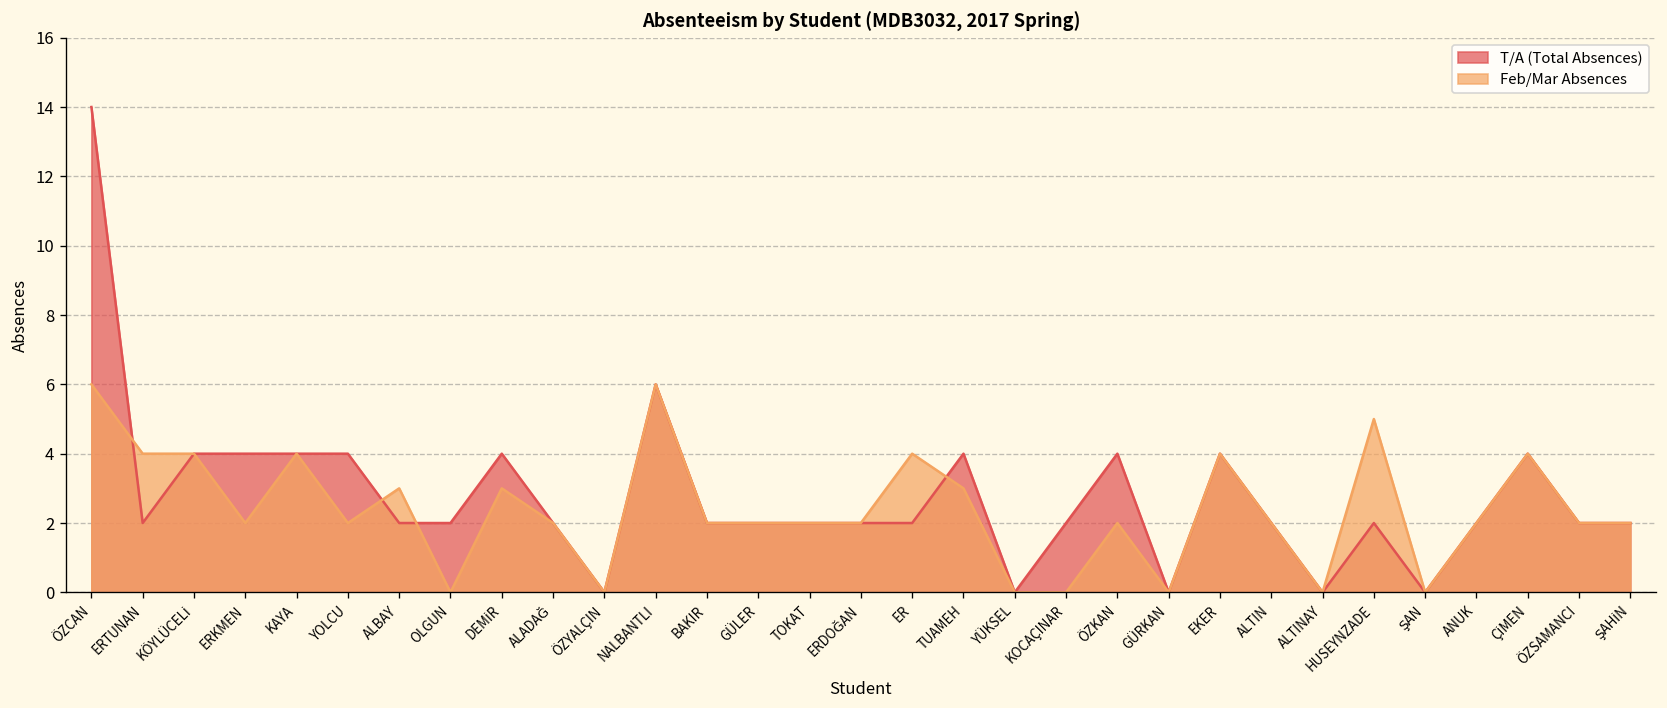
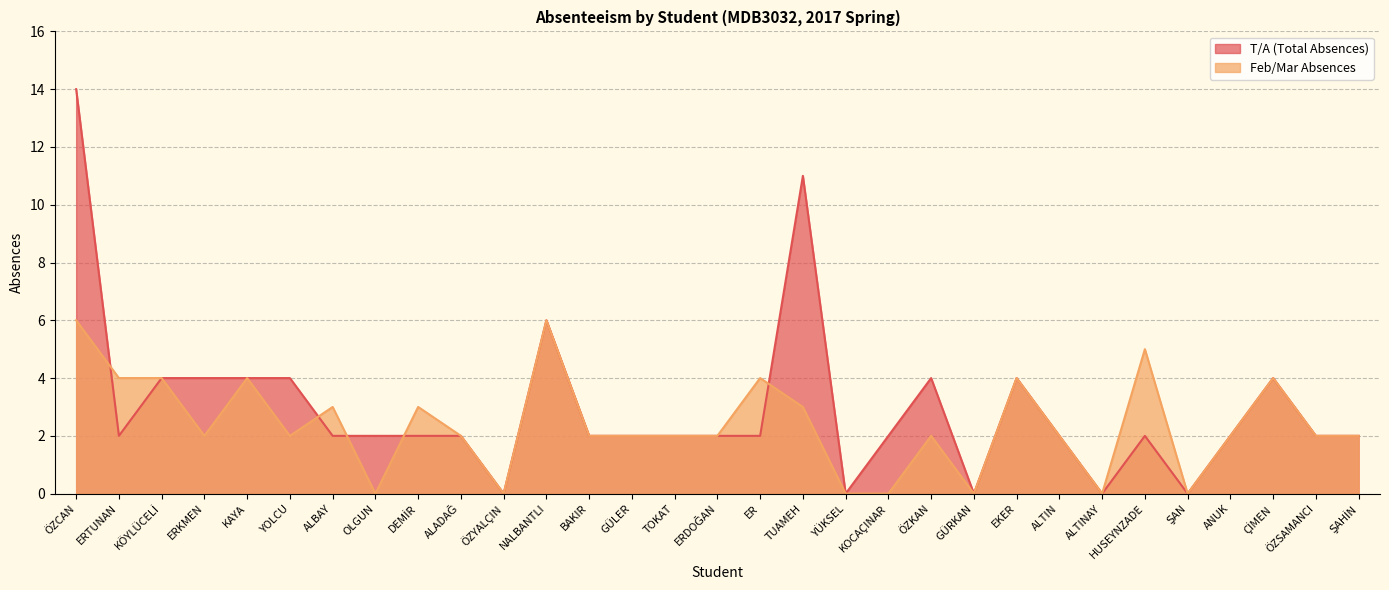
T/A (Total Absences), DEMİR: 4 -> 2
T/A (Total Absences), TUAMEH: 4 -> 11
